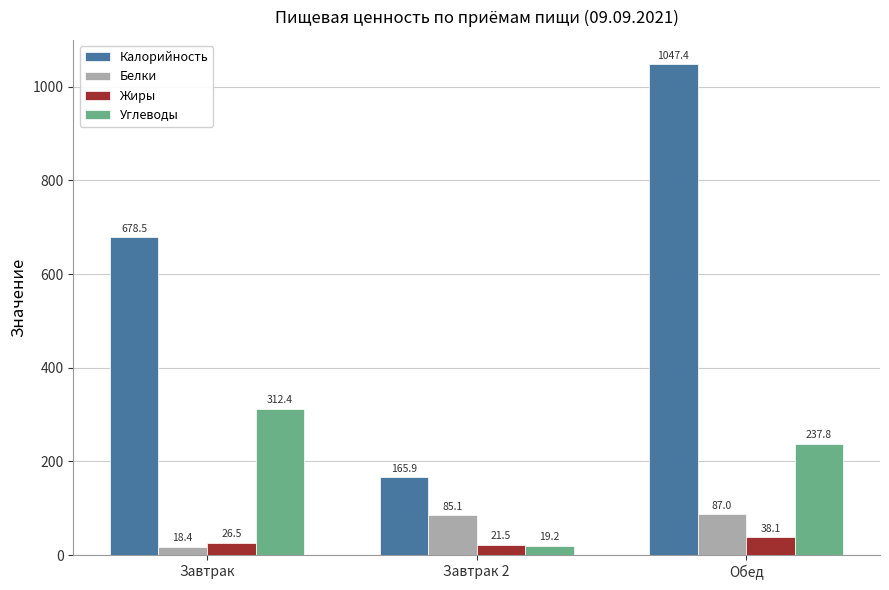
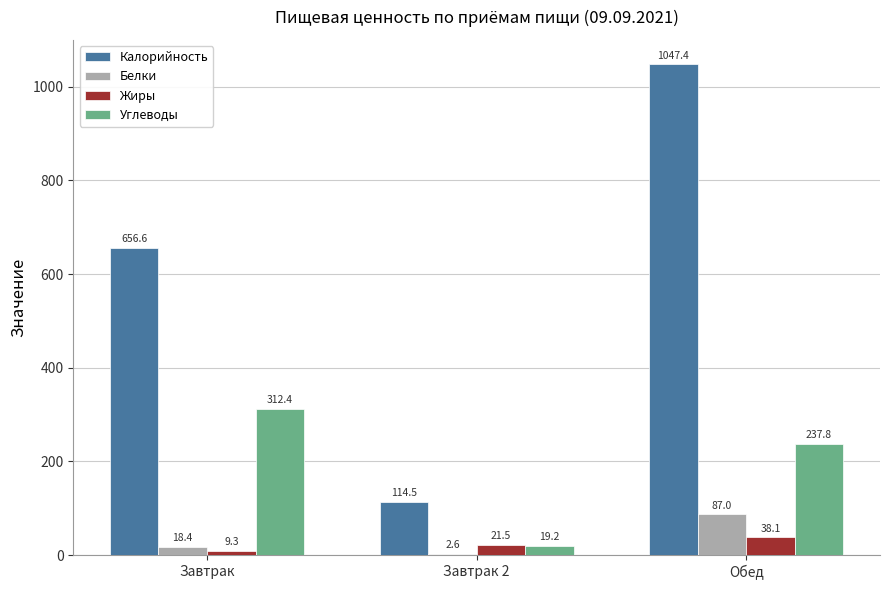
Калорийность, Завтрак: 678.5 -> 656.6
Жиры, Завтрак: 26.5 -> 9.3
Калорийность, Завтрак 2: 165.9 -> 114.5
Белки, Завтрак 2: 85.1 -> 2.6
